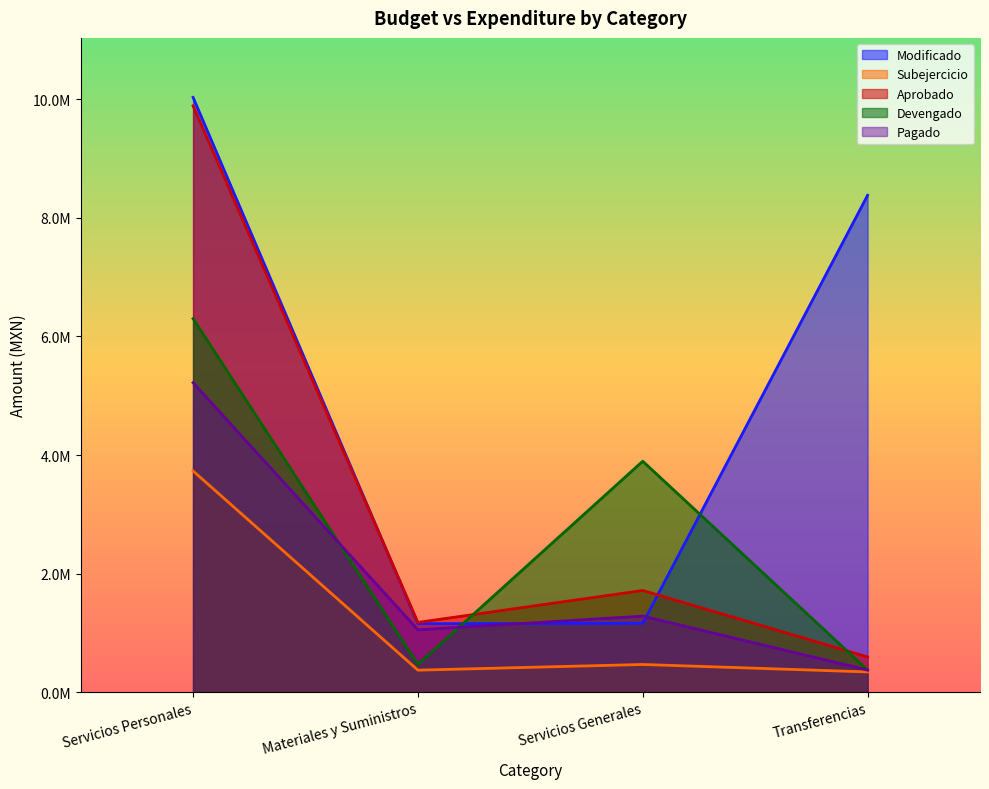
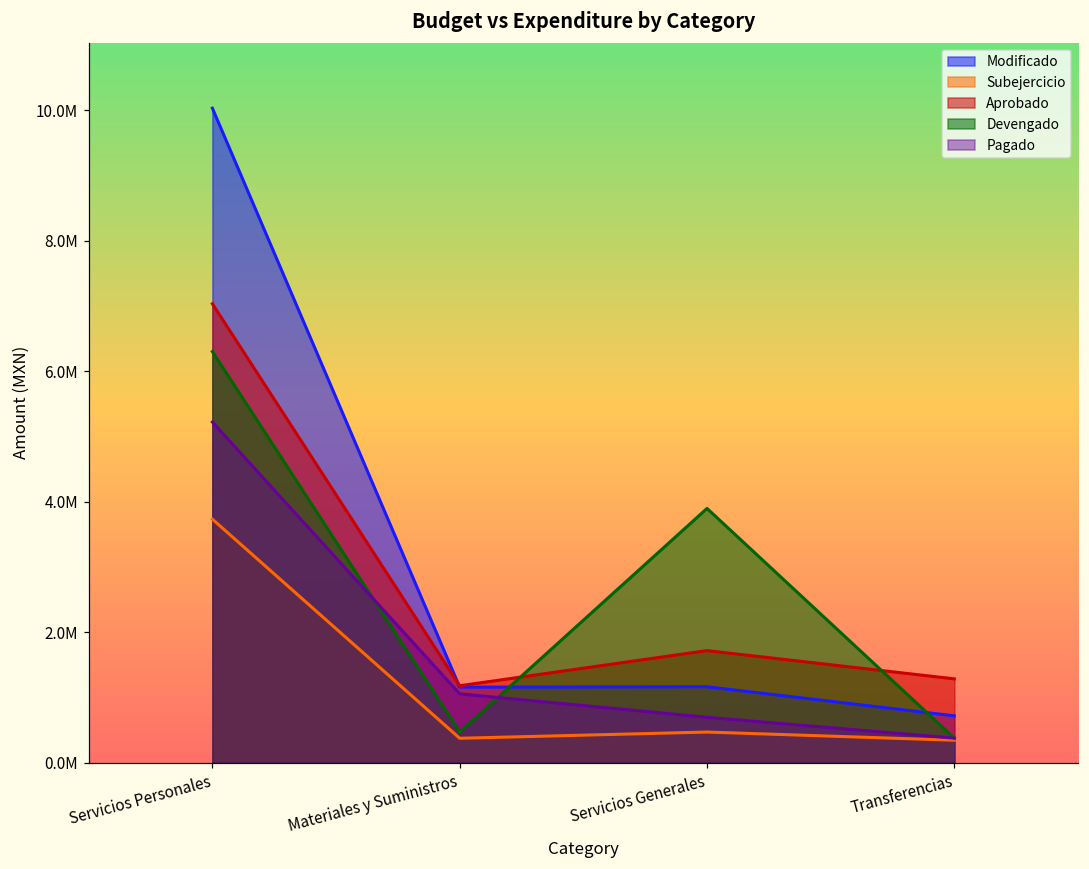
Aprobado, Servicios Personales: 9900000 -> 7000000
Pagado, Servicios Generales: 1300000 -> 700000
Modificado, Transferencias: 8400000 -> 700000
Aprobado, Transferencias: 600000 -> 1300000
